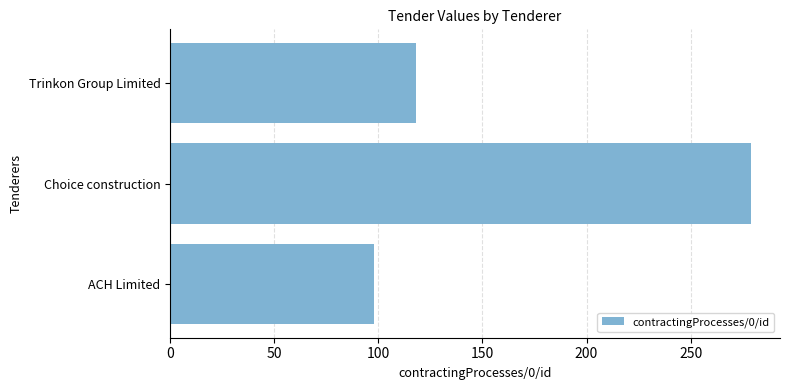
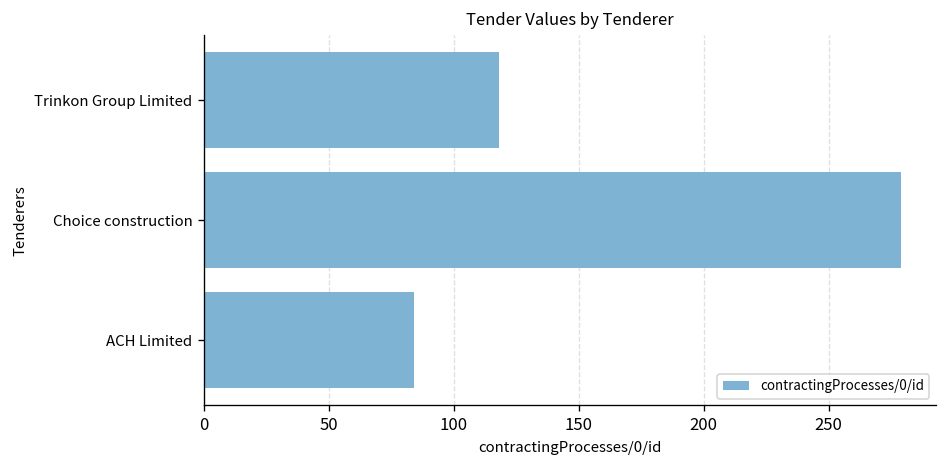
ACH Limited: 98 -> 84
